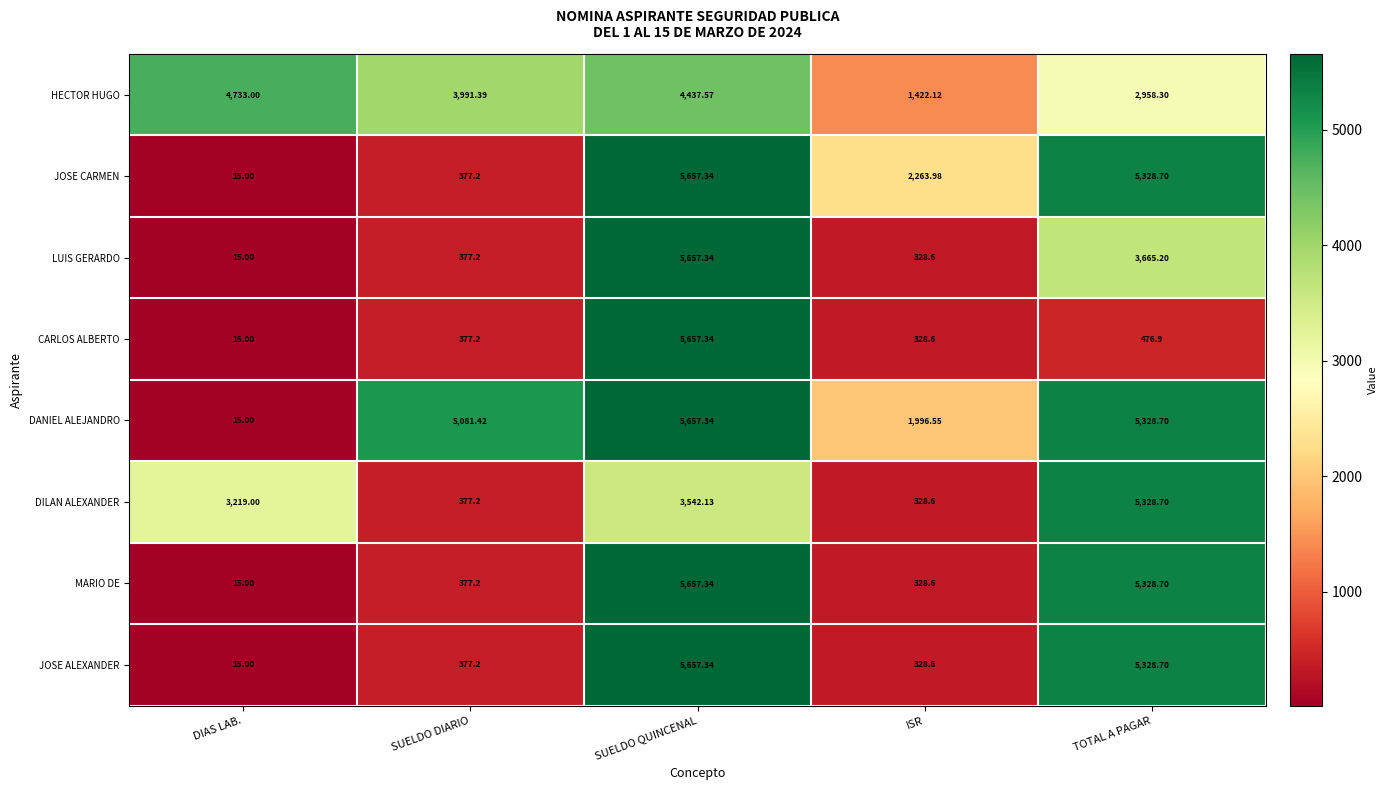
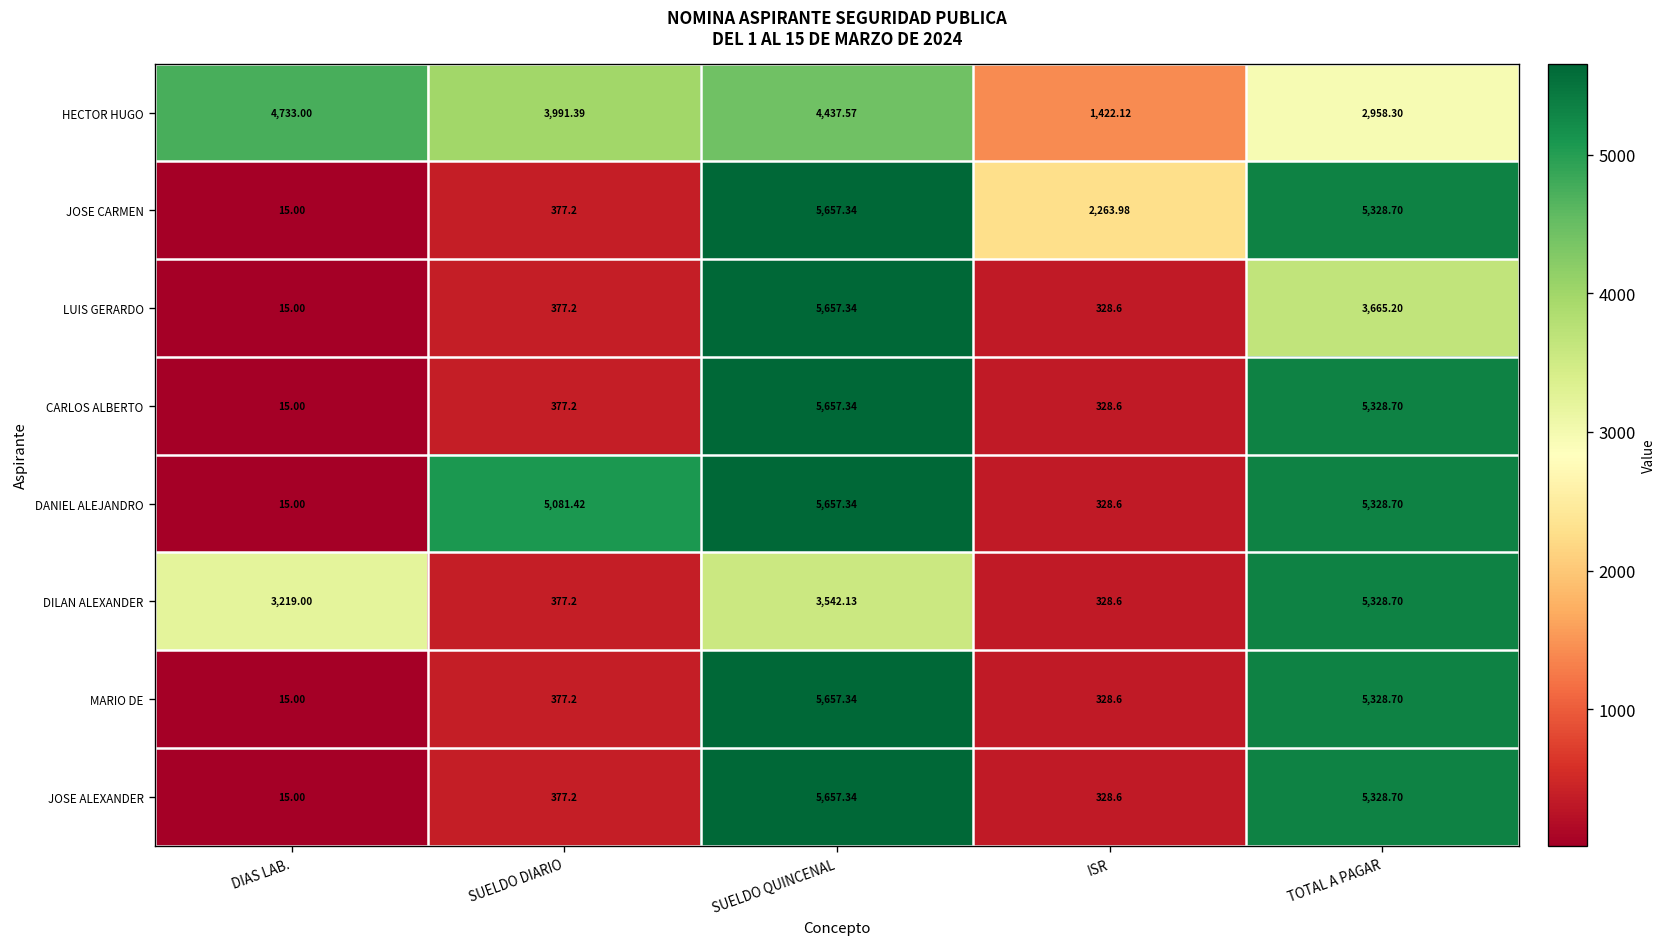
CARLOS ALBERTO, TOTAL A PAGAR: 476.9 -> 5,328.70
DANIEL ALEJANDRO, ISR: 1,996.55 -> 328.6
